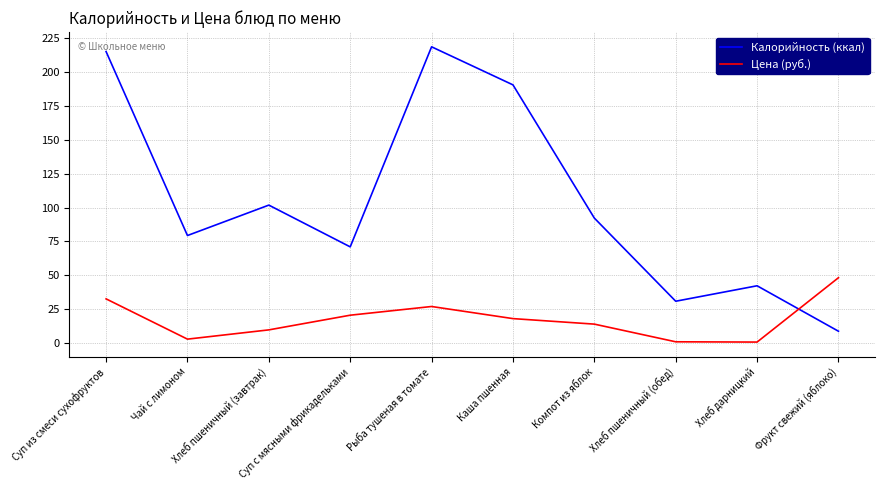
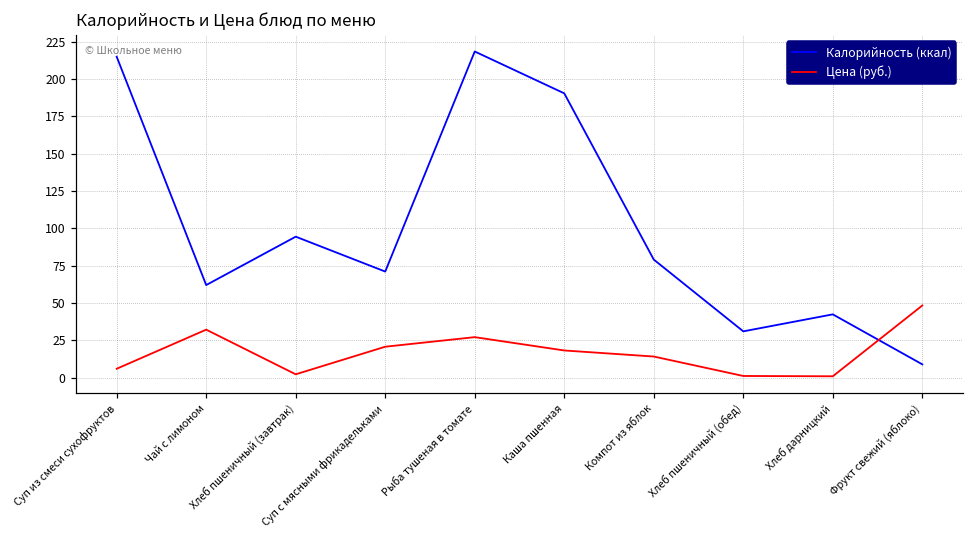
Цена (руб.), Суп из смеси сухофруктов: 33 -> 6
Калорийность (ккал), Чай с лимоном: 79 -> 62
Цена (руб.), Чай с лимоном: 3 -> 32
Калорийность (ккал), Хлеб пшеничный (завтрак): 102 -> 94
Цена (руб.), Хлеб пшеничный (завтрак): 10 -> 2
Калорийность (ккал), Компот из яблок: 92 -> 79
